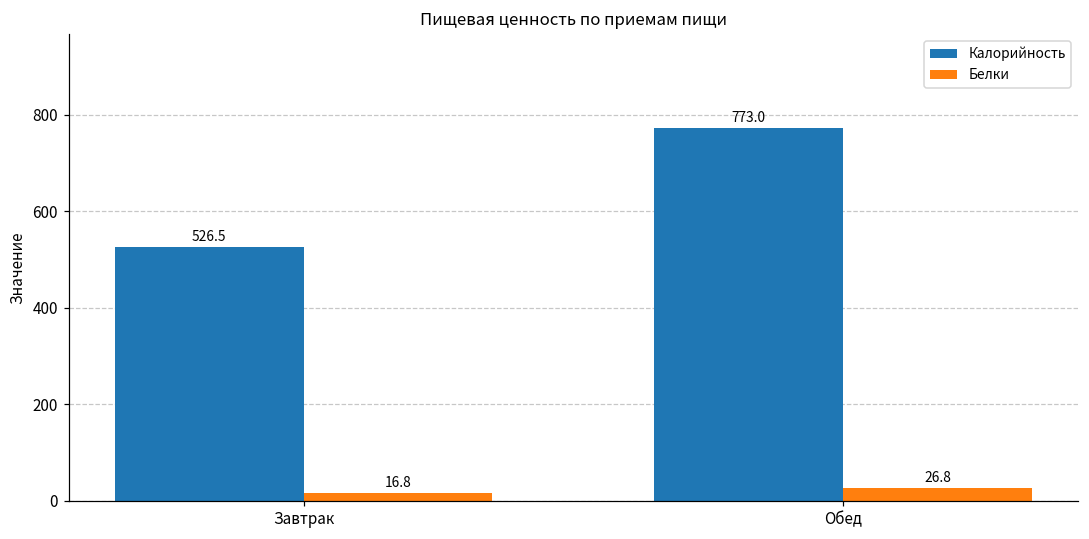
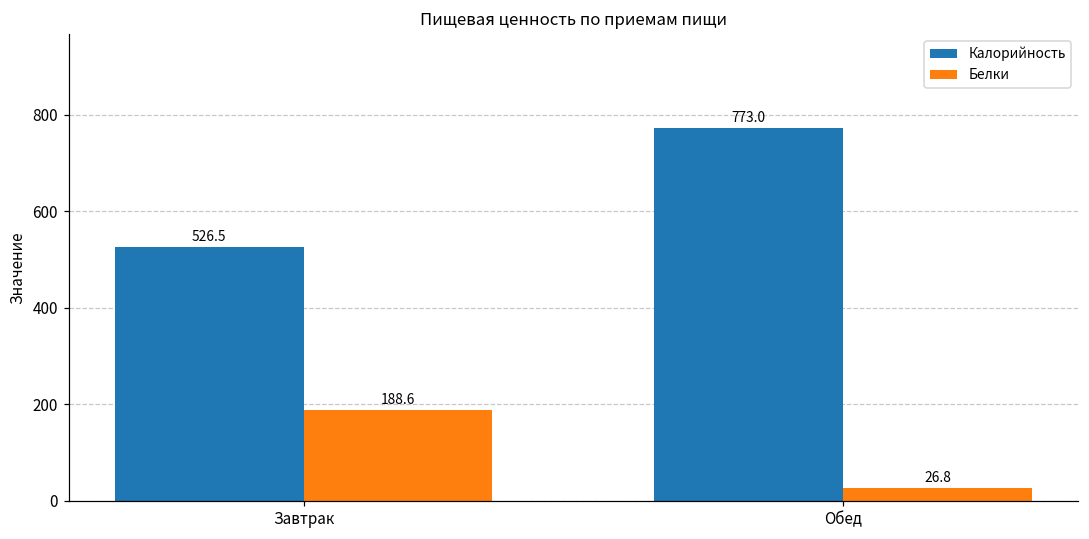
Белки, Завтрак: 16.8 -> 188.6
